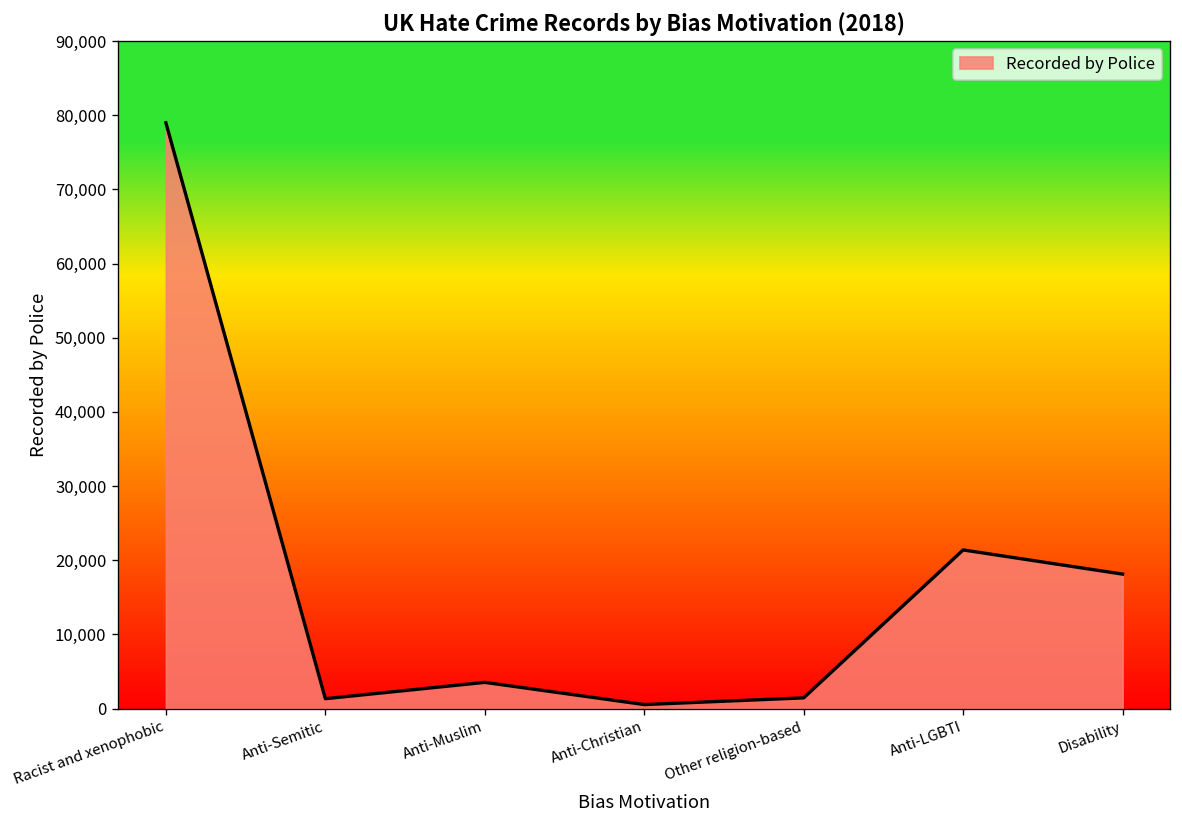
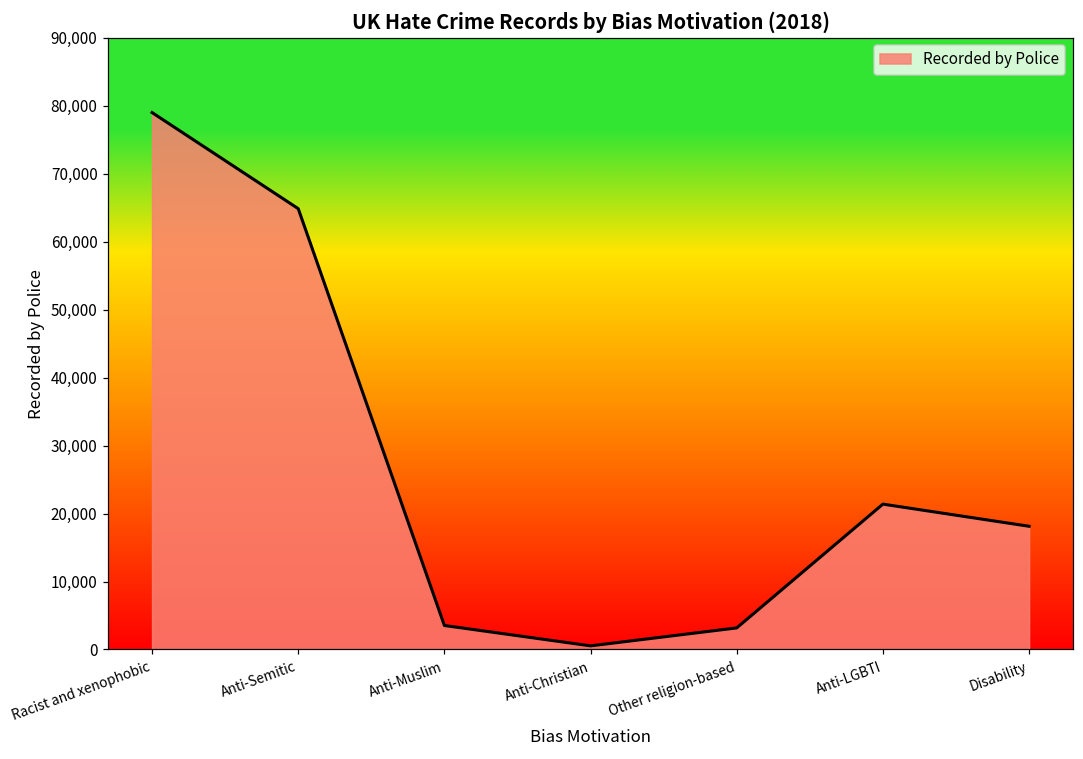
Anti-Semitic: 1,000 -> 65,000
Other religion-based: 1,000 -> 3,000
